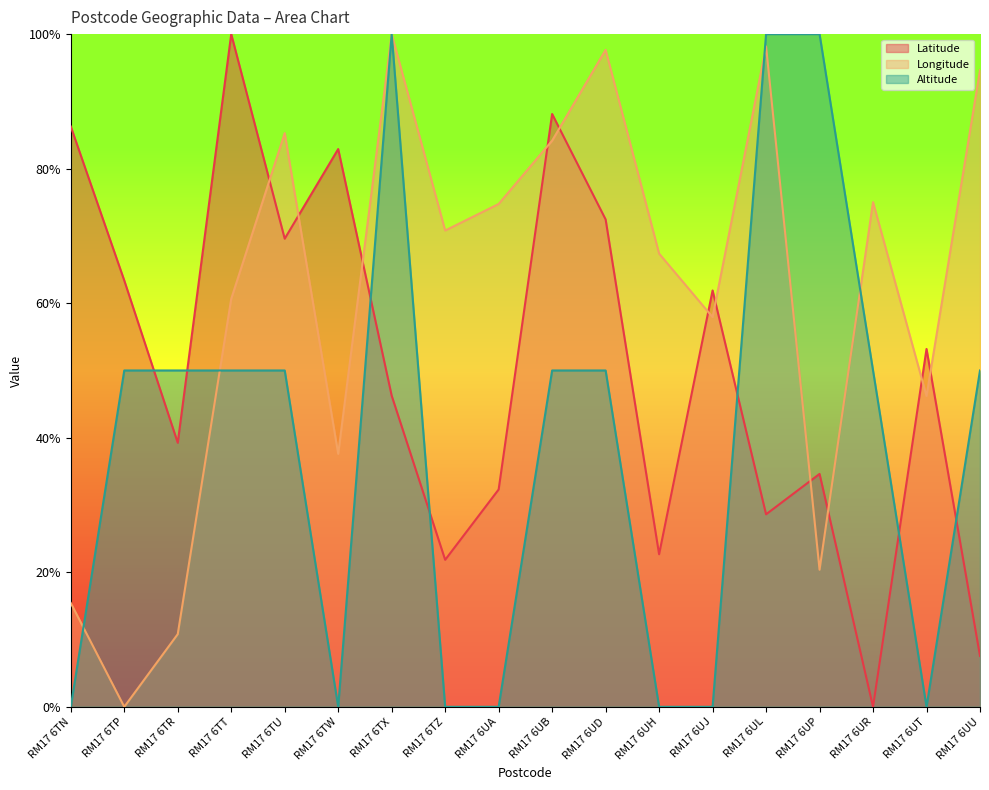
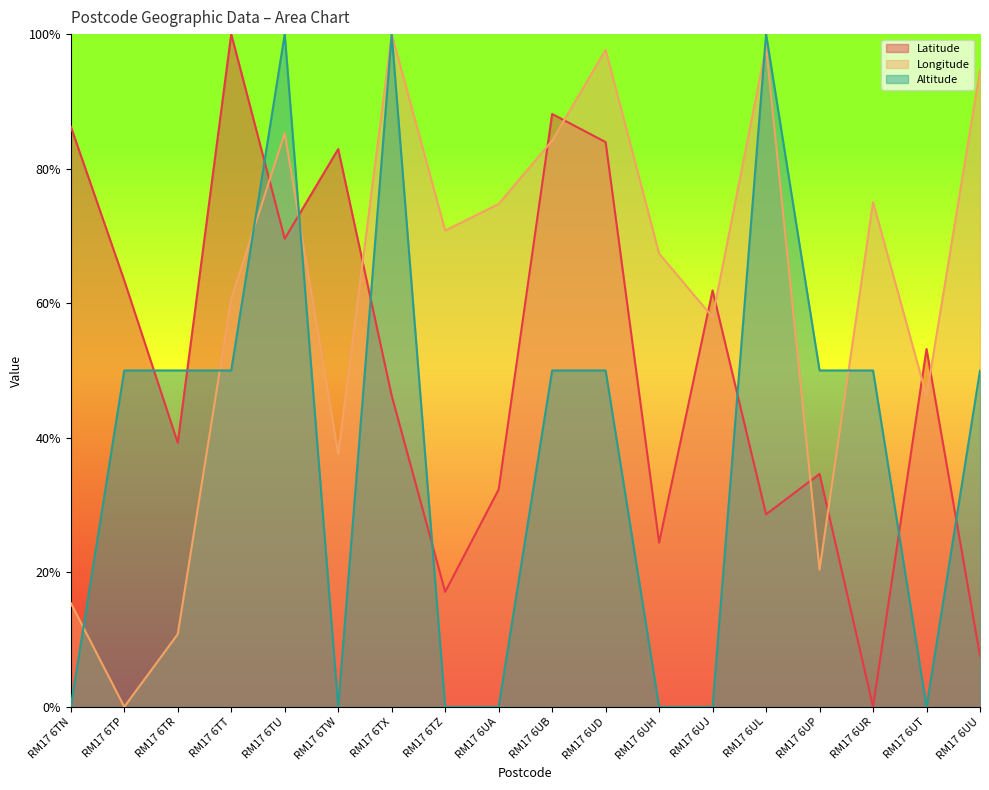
Altitude, RM17 6TU: 50% -> 100%
Latitude, RM17 6TZ: 22% -> 17%
Latitude, RM17 6UD: 72% -> 84%
Latitude, RM17 6UH: 23% -> 24%
Altitude, RM17 6UP: 100% -> 50%
